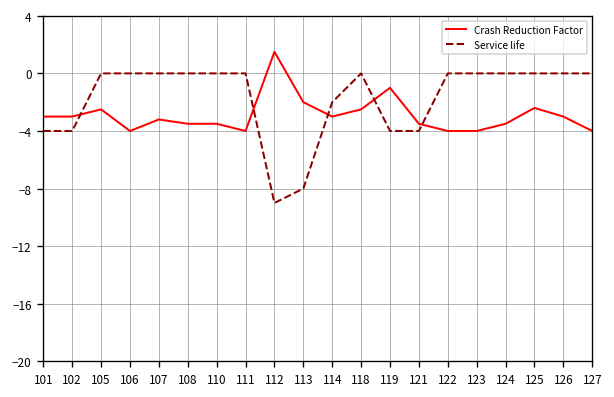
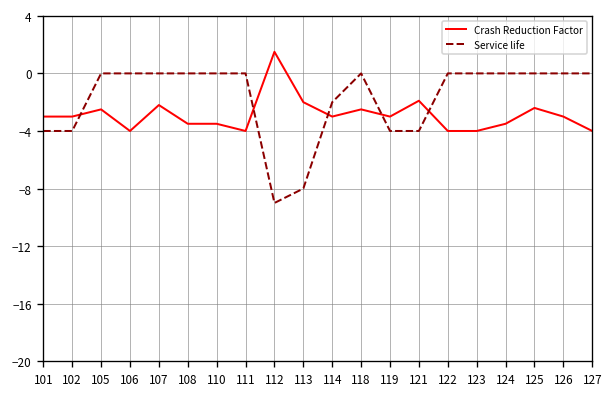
Crash Reduction Factor, 107: -3.2 -> -2.2
Crash Reduction Factor, 119: -1.0 -> -3.0
Crash Reduction Factor, 121: -3.5 -> -1.9
